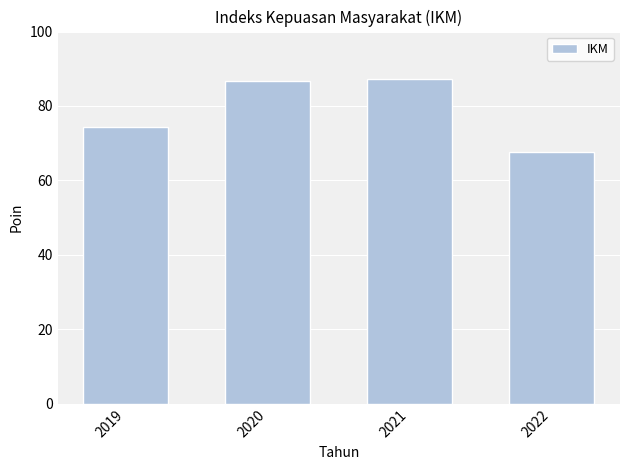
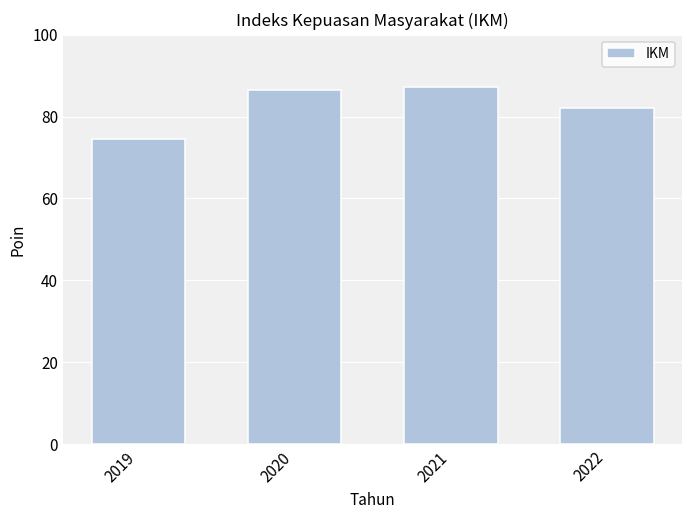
2022: 68 -> 82
